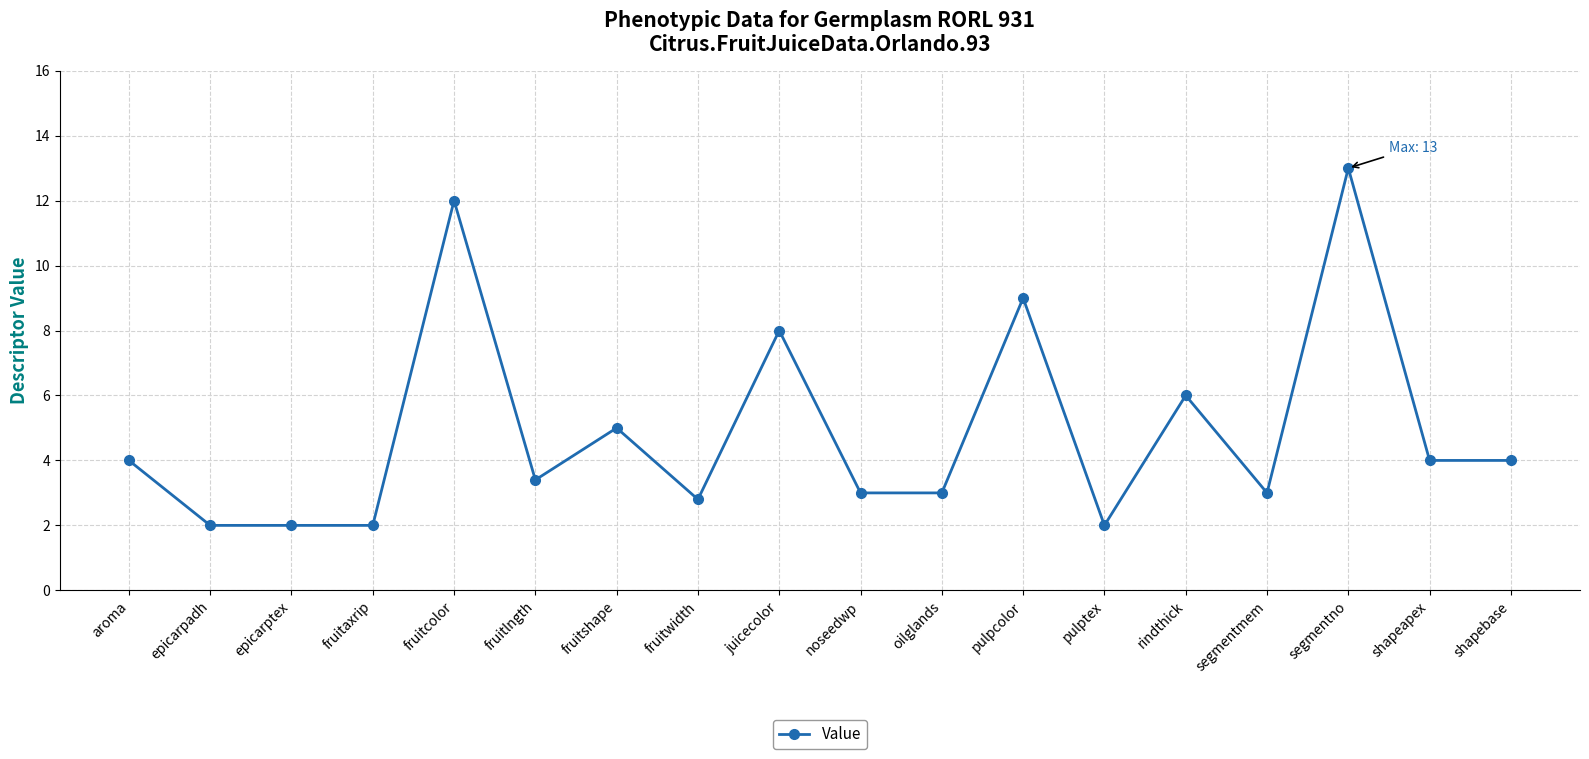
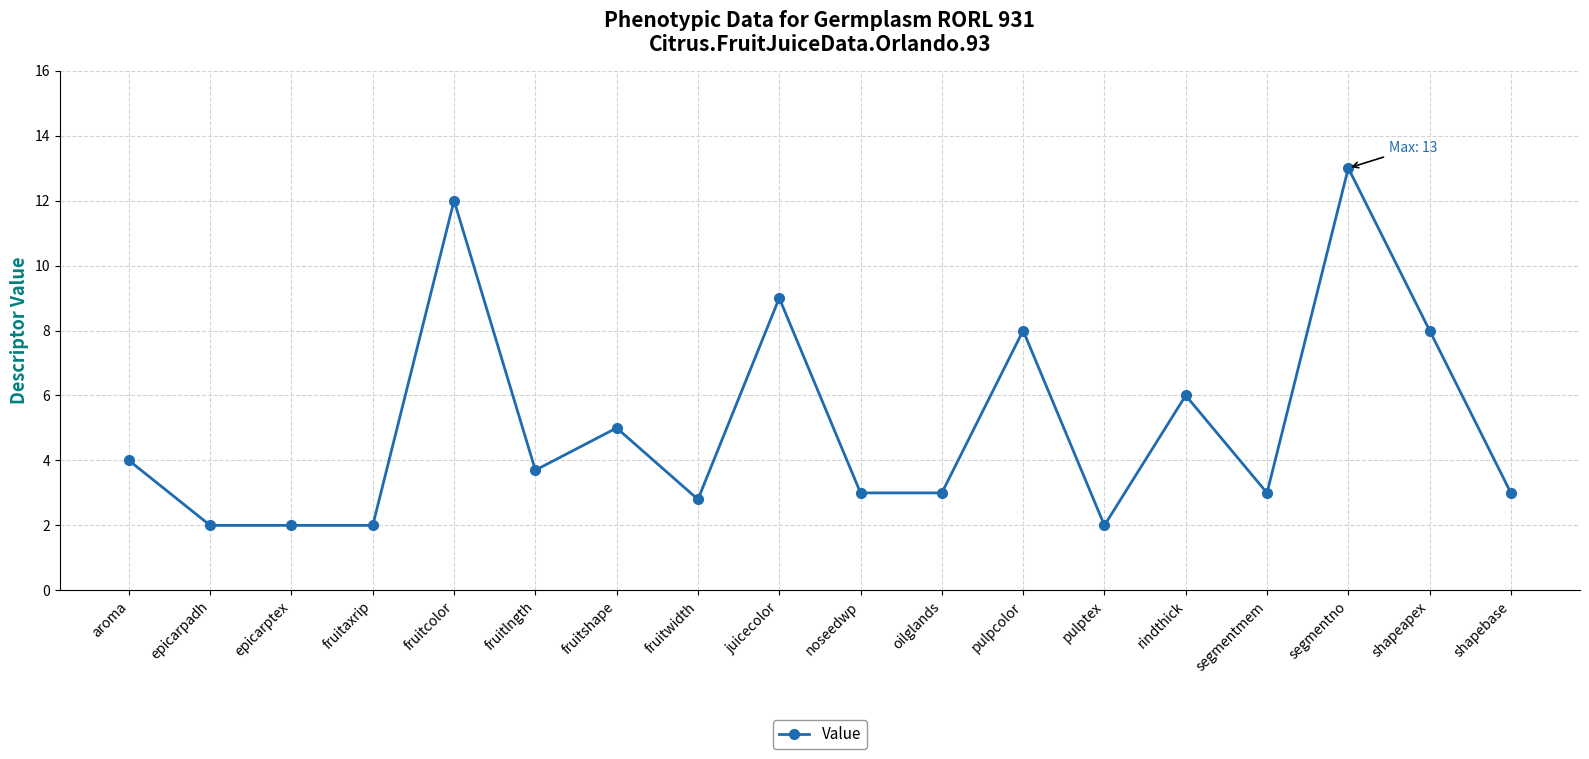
fruitlngth: 3.4 -> 3.7
juicecolor: 8 -> 9
pulpcolor: 9 -> 8
shapeapex: 4 -> 8
shapebase: 4 -> 3
